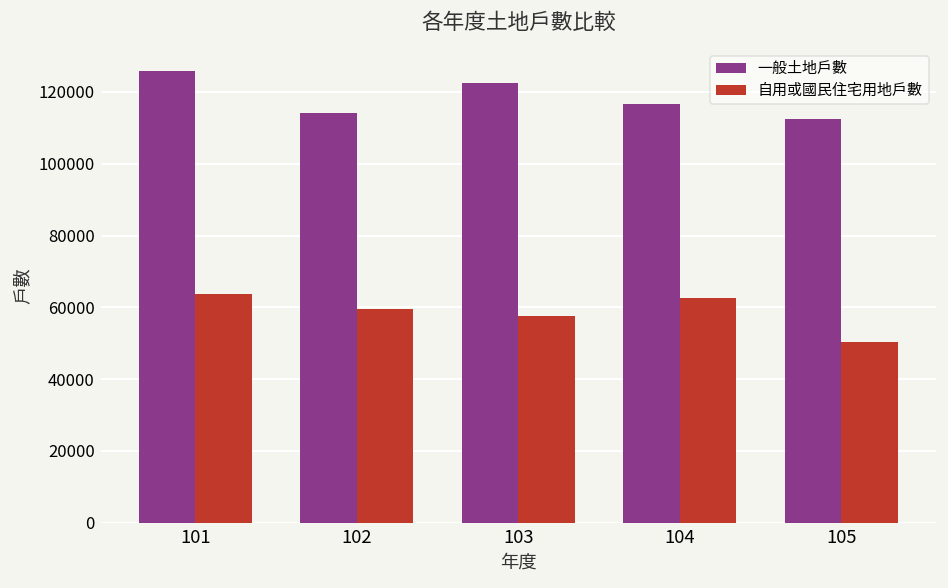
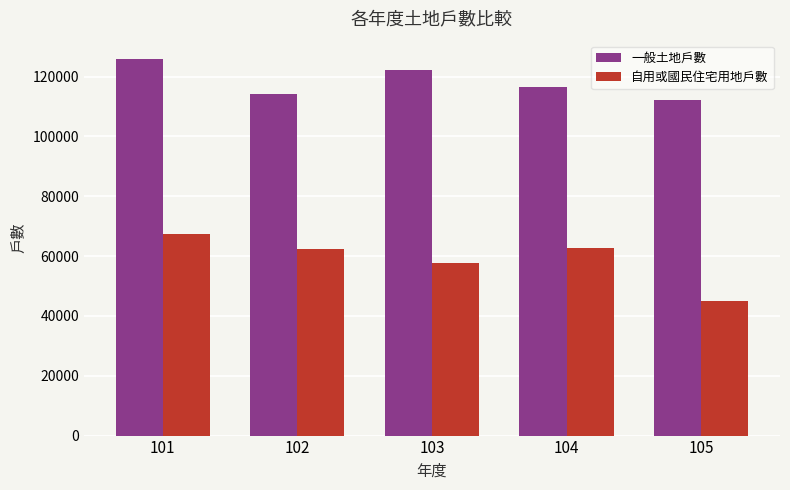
自用或國民住宅用地戶數, 101: 64000 -> 67000
自用或國民住宅用地戶數, 102: 59000 -> 62000
自用或國民住宅用地戶數, 105: 50000 -> 45000
